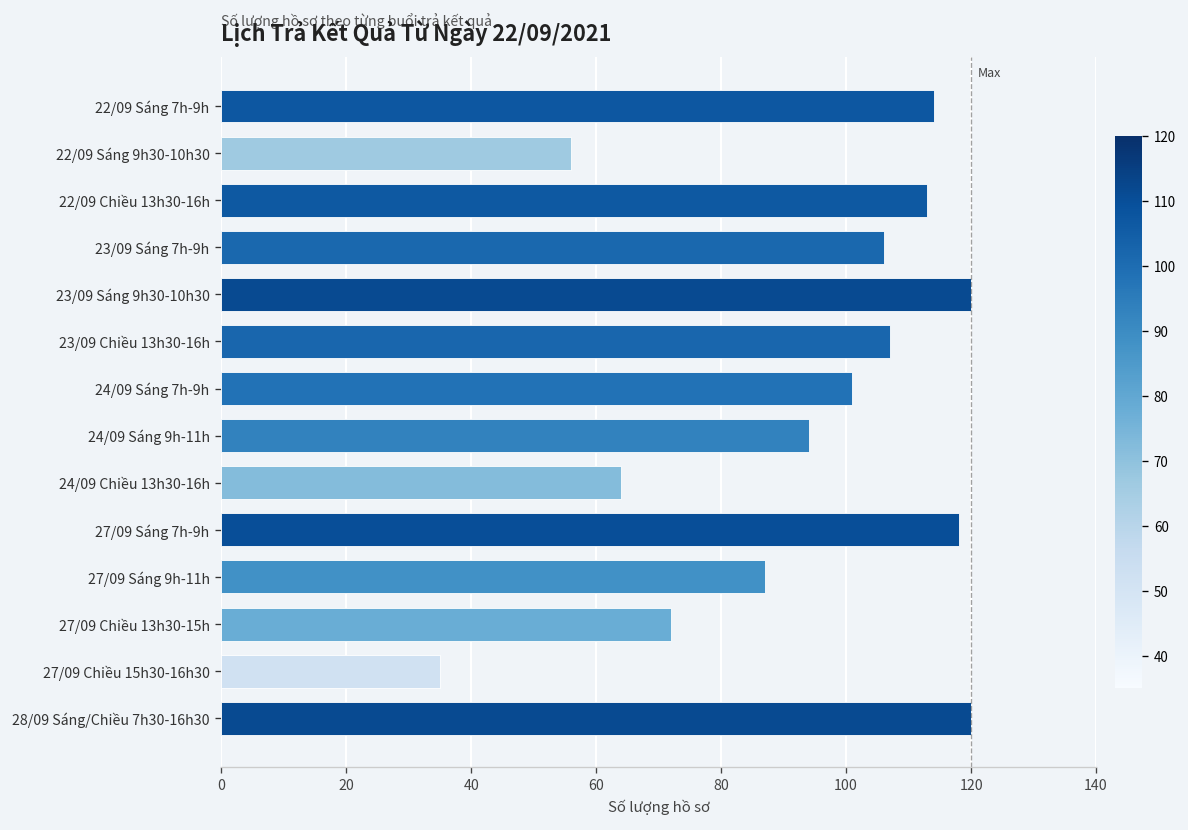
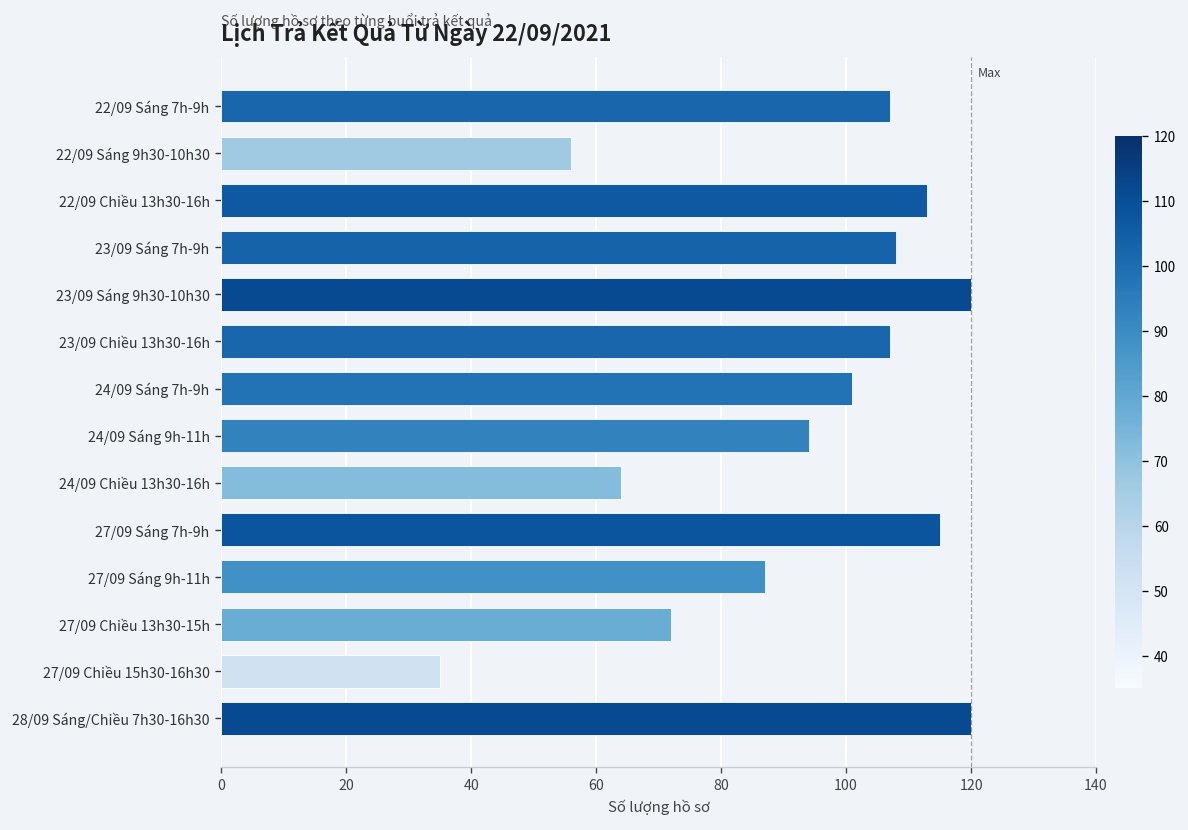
22/09 Sáng 7h-9h: 114 -> 107
23/09 Sáng 7h-9h: 106 -> 108
27/09 Sáng 7h-9h: 118 -> 115
